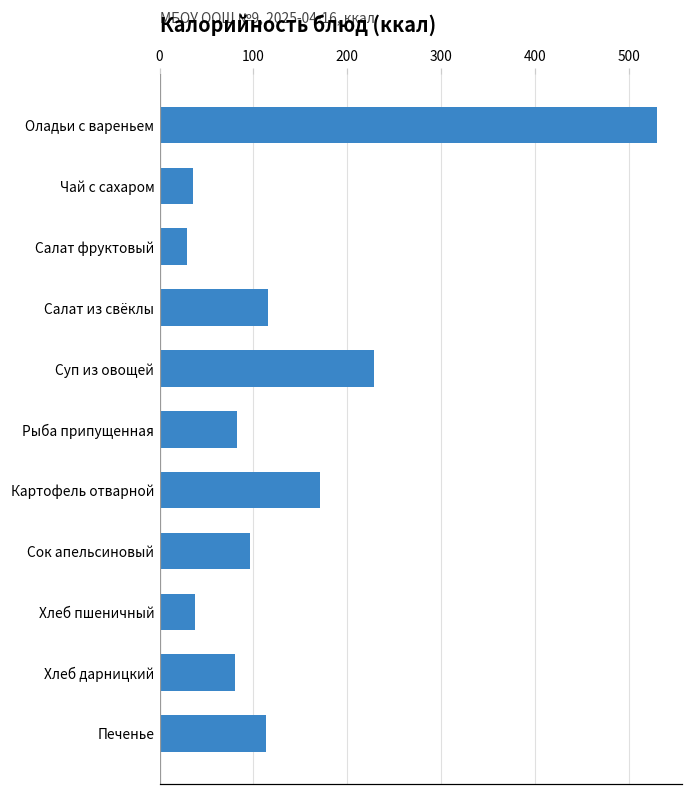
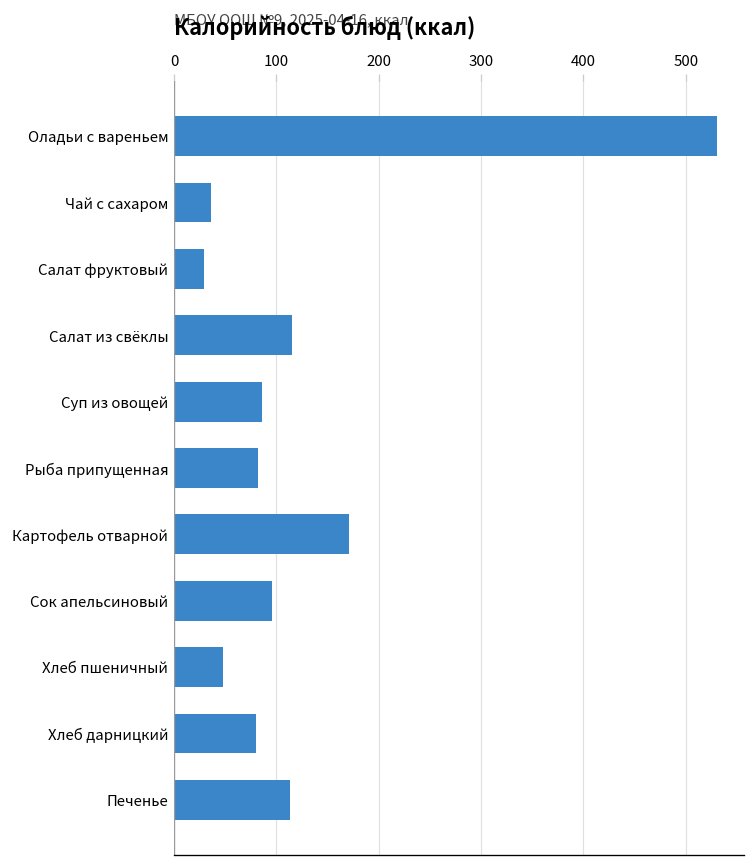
Суп из овощей: 230 -> 90
Хлеб пшеничный: 40 -> 50
